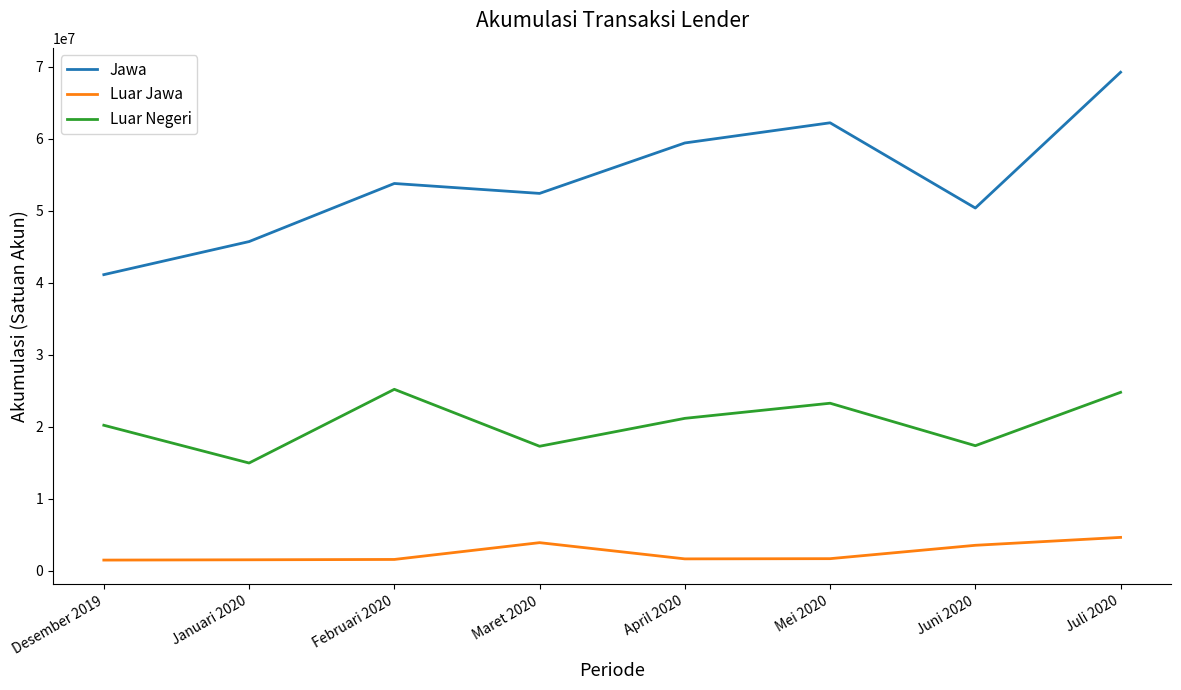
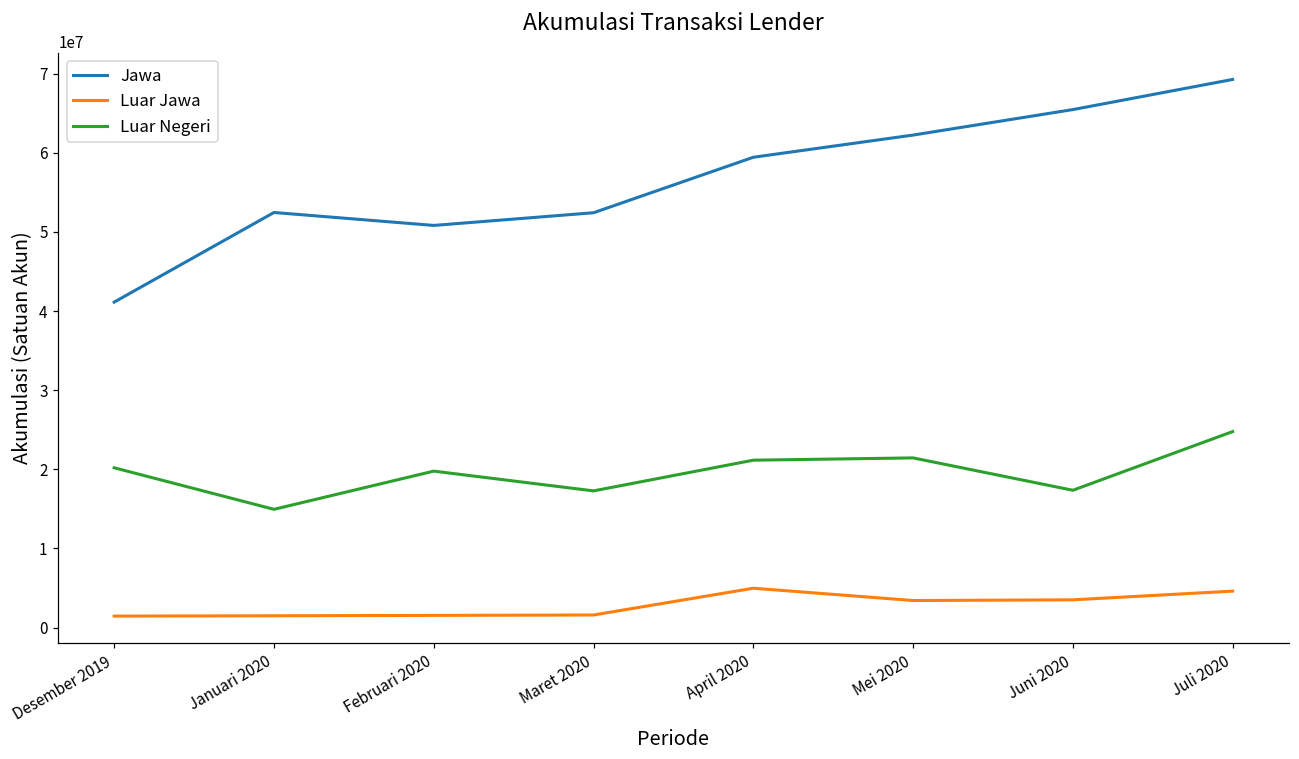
Jawa, Januari 2020: 46000000 -> 52000000
Jawa, Februari 2020: 54000000 -> 51000000
Luar Negeri, Februari 2020: 25000000 -> 20000000
Luar Jawa, Maret 2020: 4000000 -> 2000000
Luar Jawa, April 2020: 2000000 -> 5000000
Luar Jawa, Mei 2020: 2000000 -> 3000000
Luar Negeri, Mei 2020: 23000000 -> 21000000
Jawa, Juni 2020: 50000000 -> 65000000
